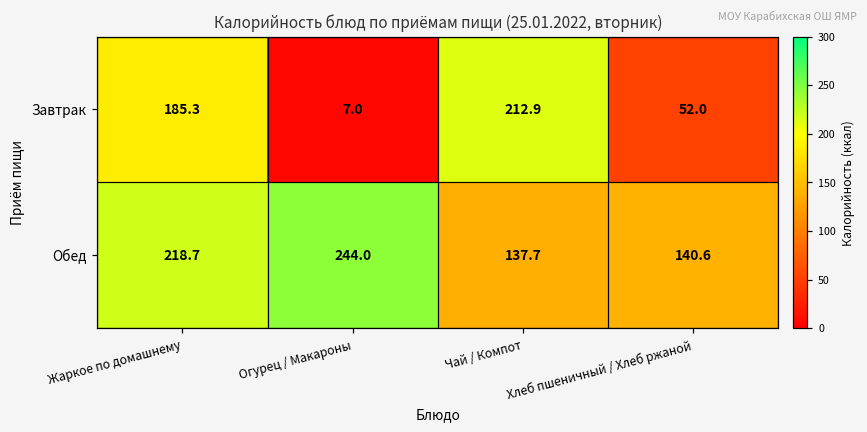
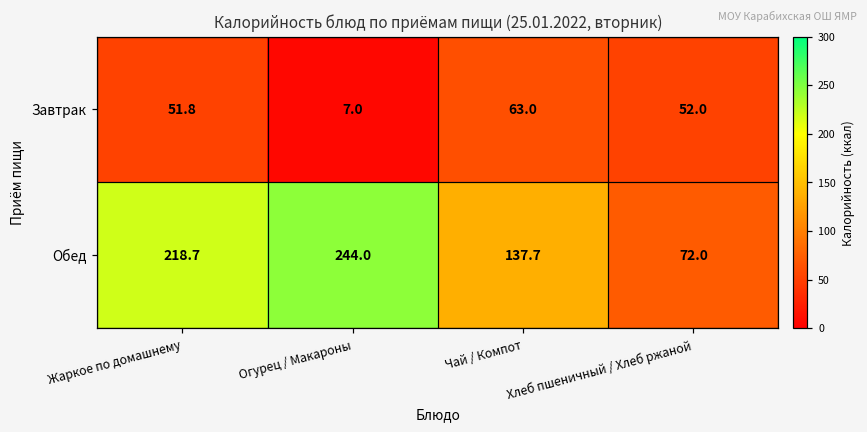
Завтрак, Жаркое по домашнему: 185.3 -> 51.8
Завтрак, Чай / Компот: 212.9 -> 63.0
Обед, Хлеб пшеничный / Хлеб ржаной: 140.6 -> 72.0
